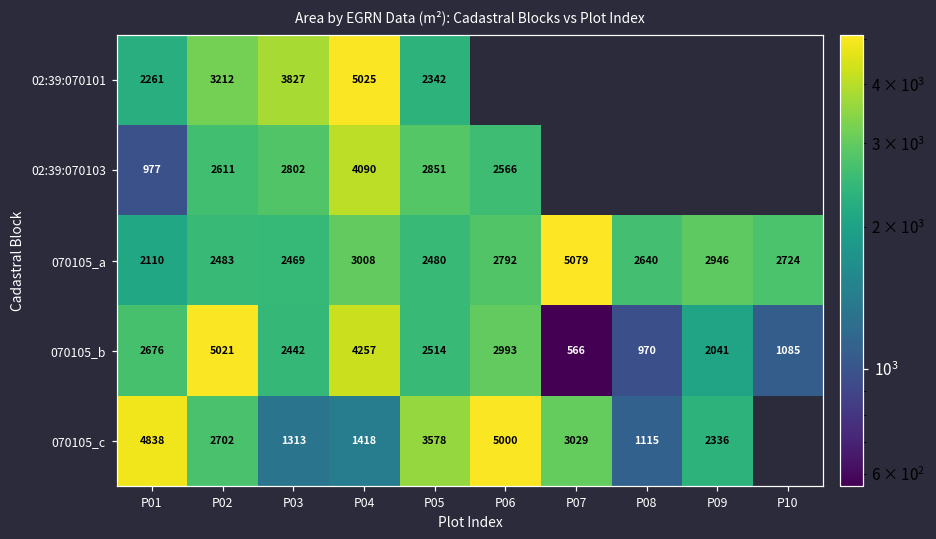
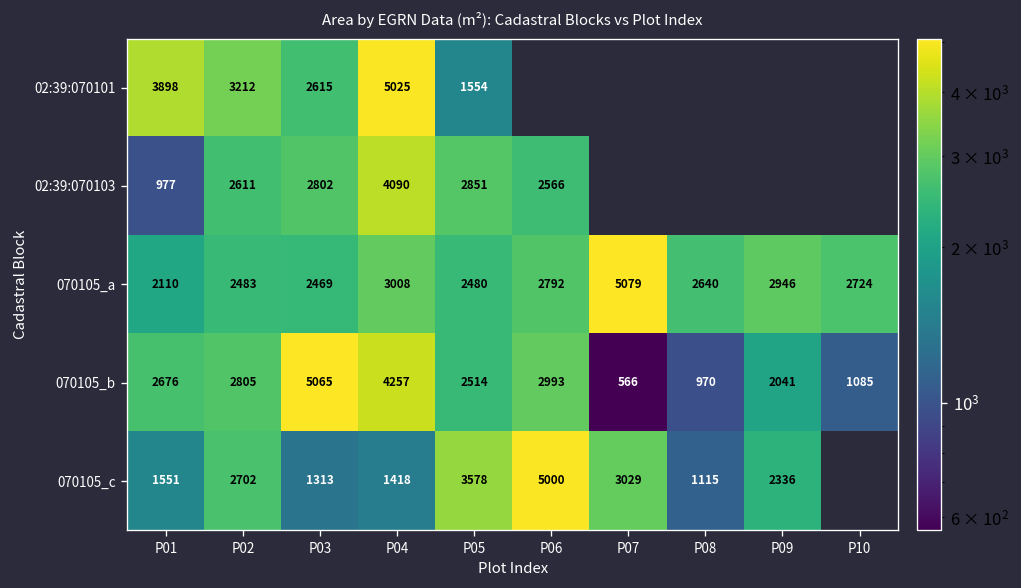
02:39:070101, P01: 2261 -> 3898
02:39:070101, P03: 3827 -> 2615
02:39:070101, P05: 2342 -> 1554
070105_b, P02: 5021 -> 2805
070105_b, P03: 2442 -> 5065
070105_c, P01: 4838 -> 1551
